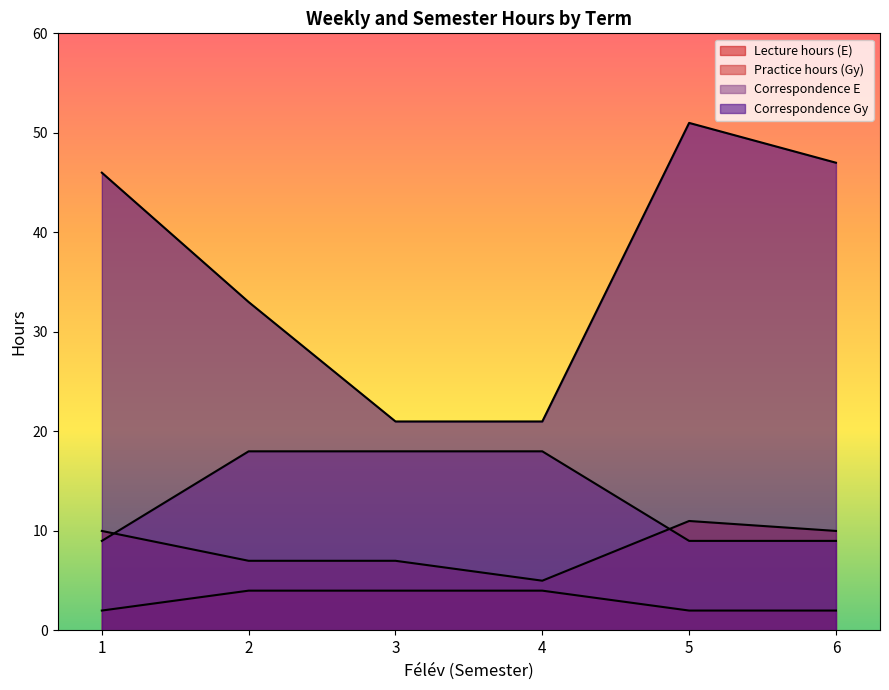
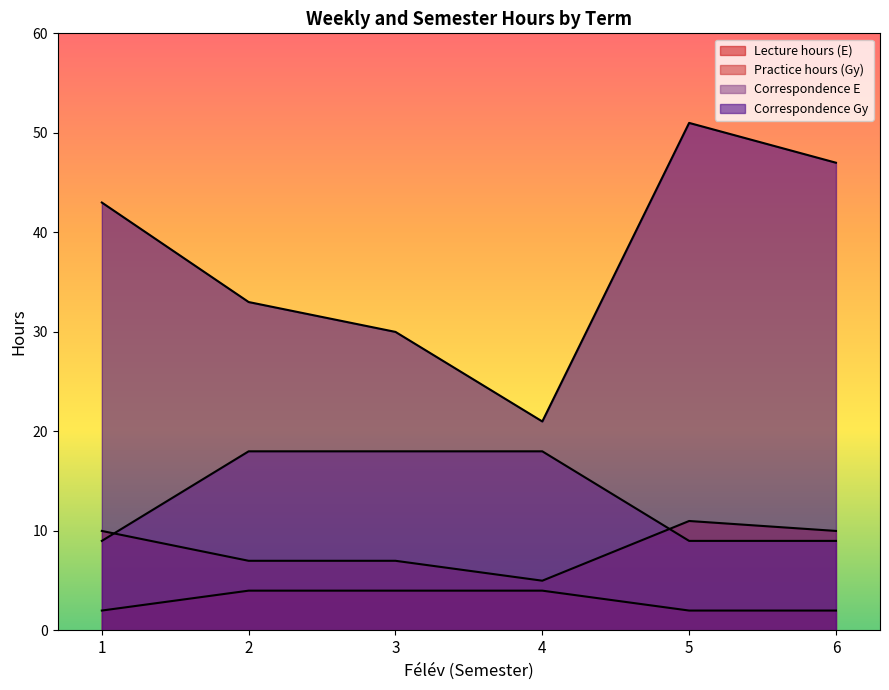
Correspondence Gy, 1: 46 -> 43
Correspondence Gy, 3: 21 -> 30
